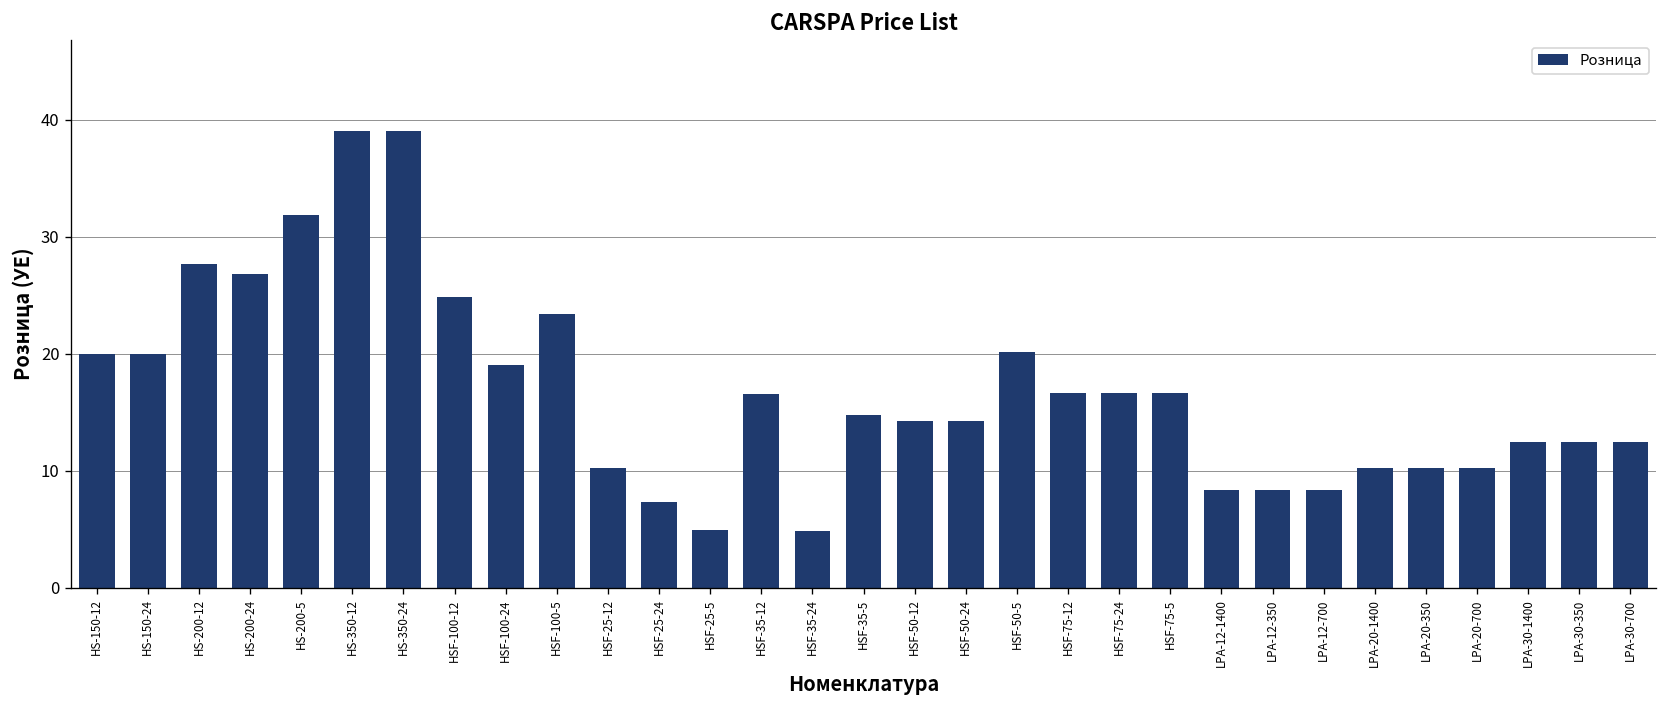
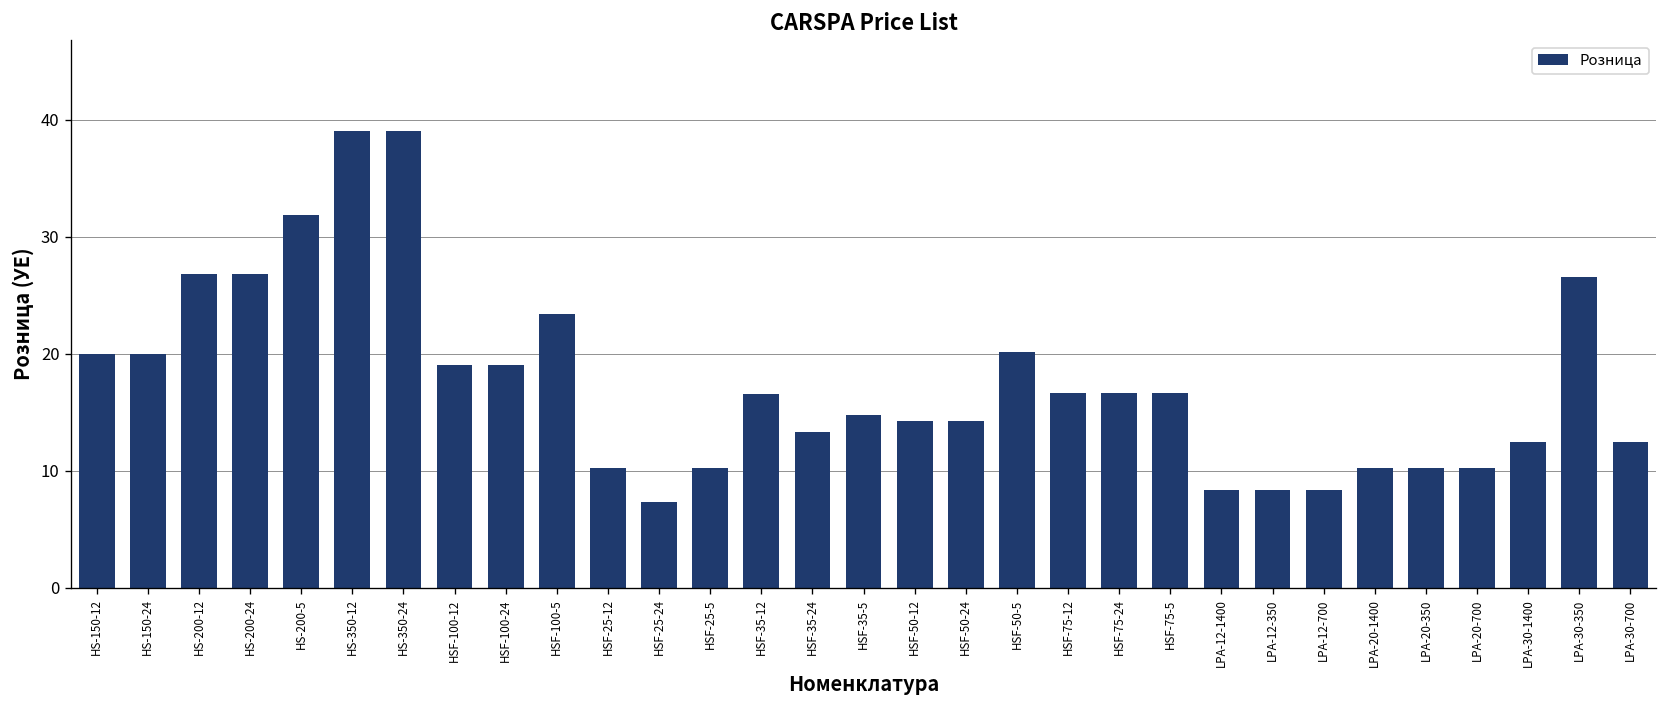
HS-200-12: 28 -> 27
HSF-100-12: 25 -> 19
HSF-25-5: 5 -> 10
HSF-35-24: 5 -> 13
LPA-30-350: 12 -> 27
